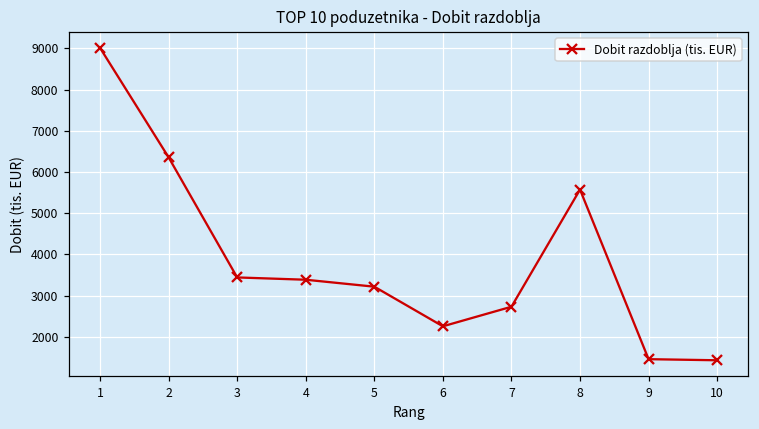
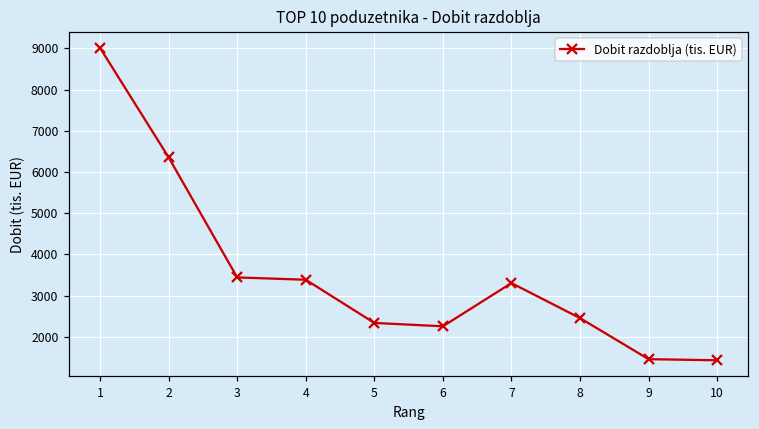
5: 3200 -> 2300
7: 2700 -> 3300
8: 5600 -> 2500
